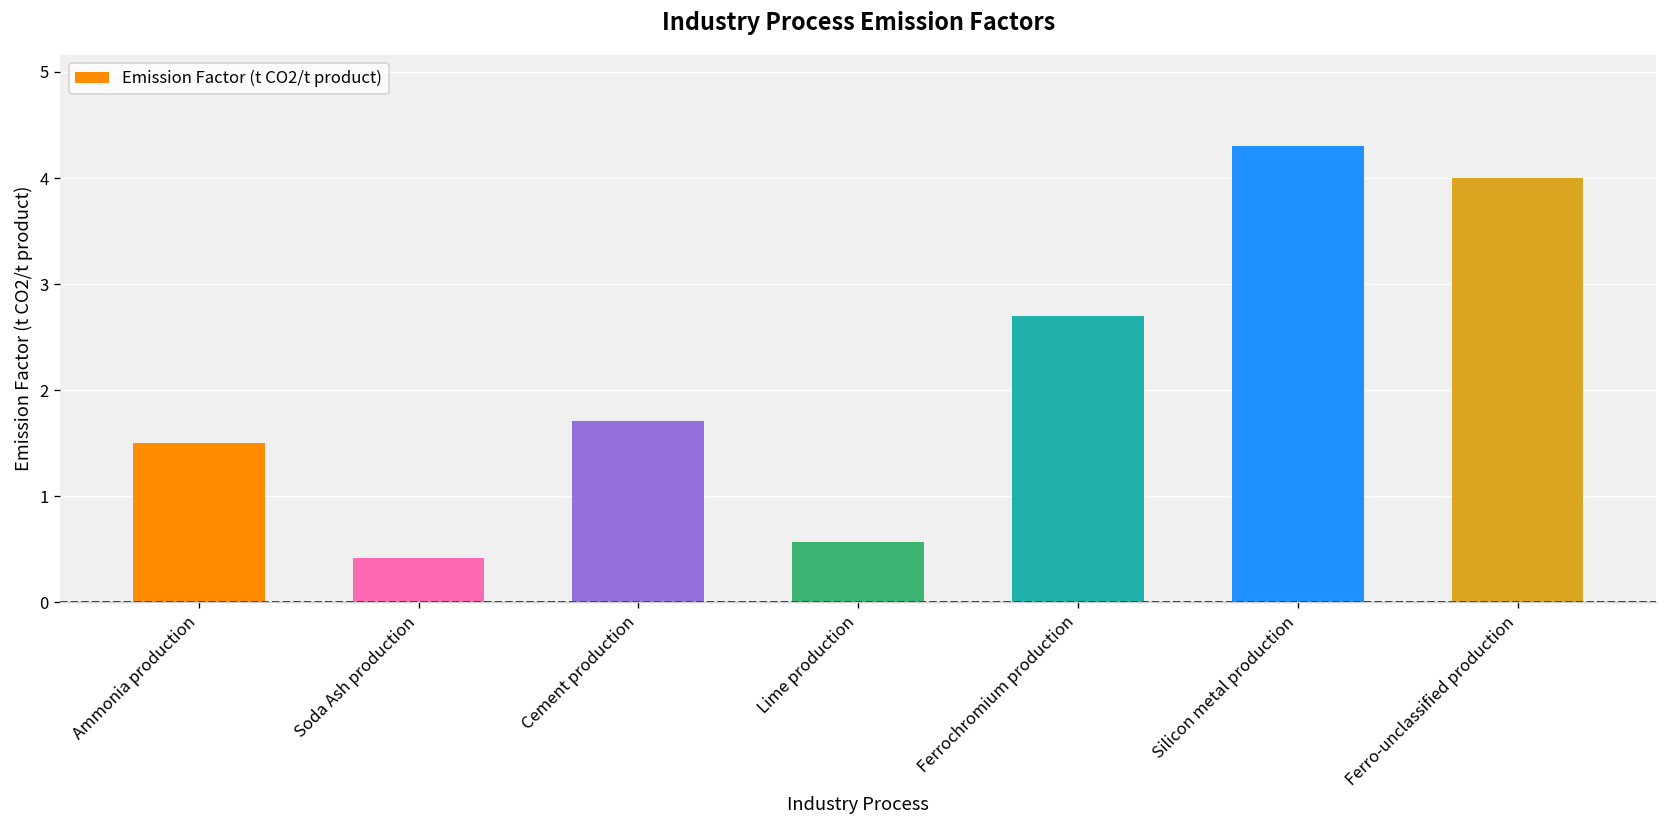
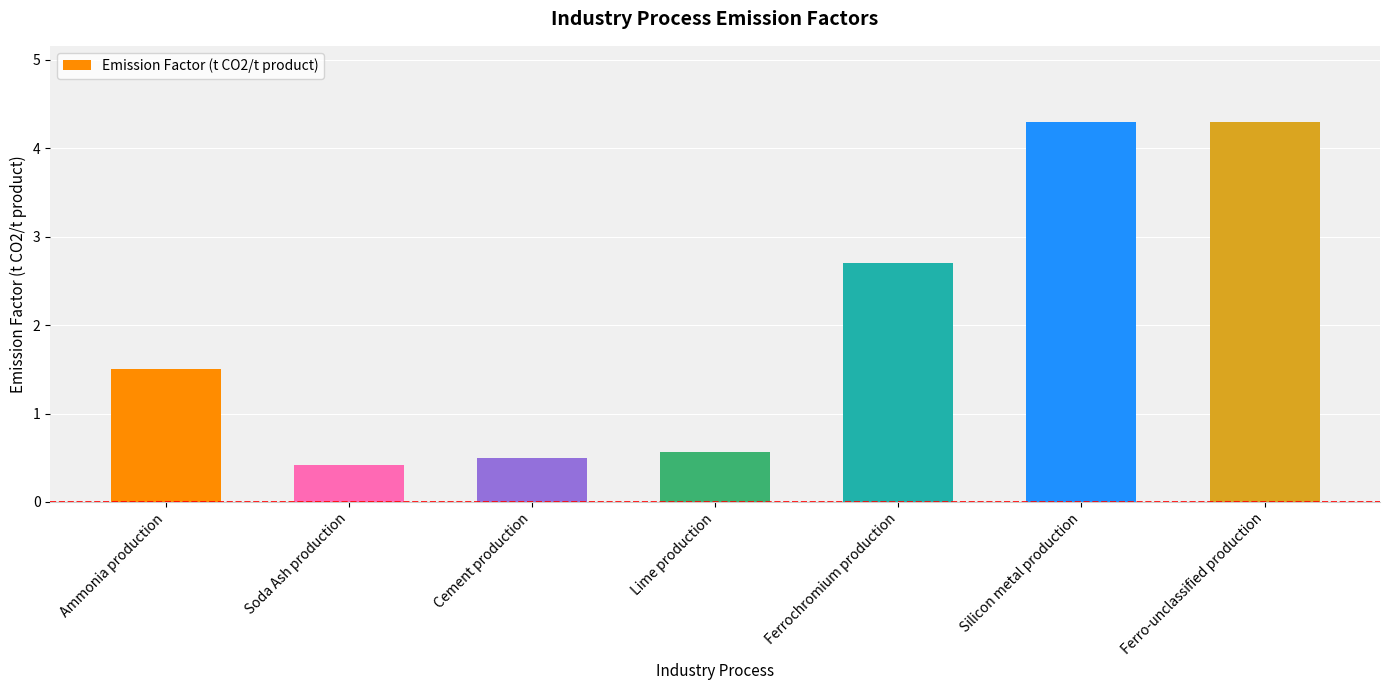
Cement production: 1.7 -> 0.5
Ferro-unclassified production: 4.0 -> 4.3
